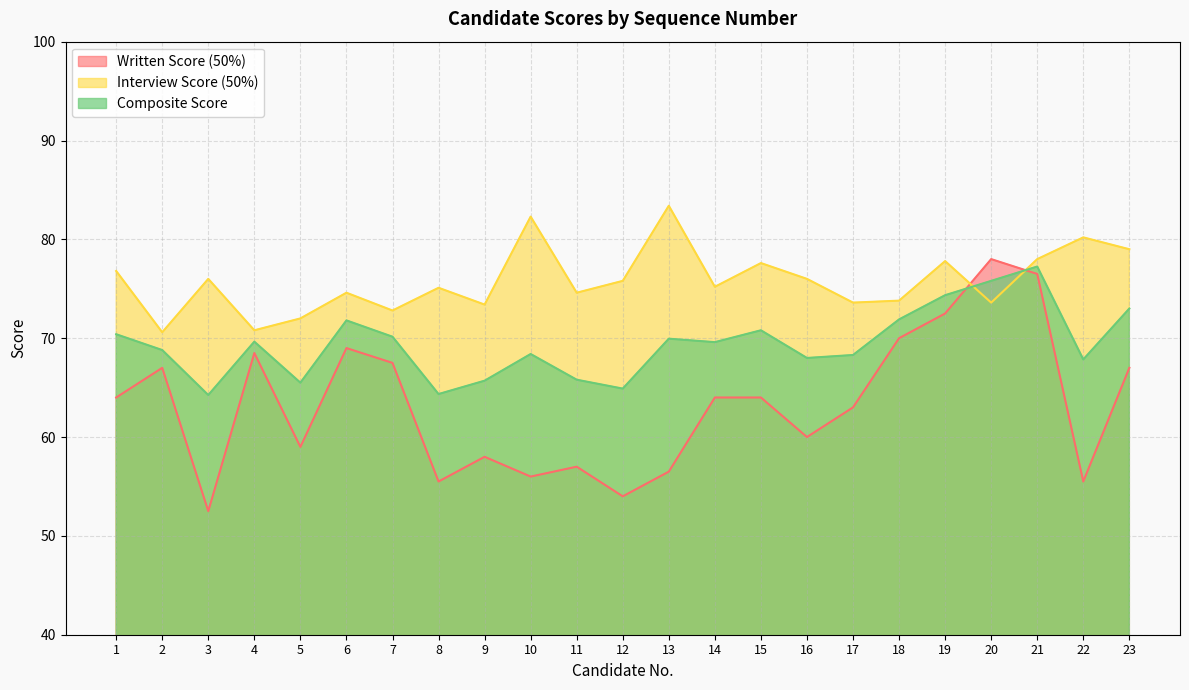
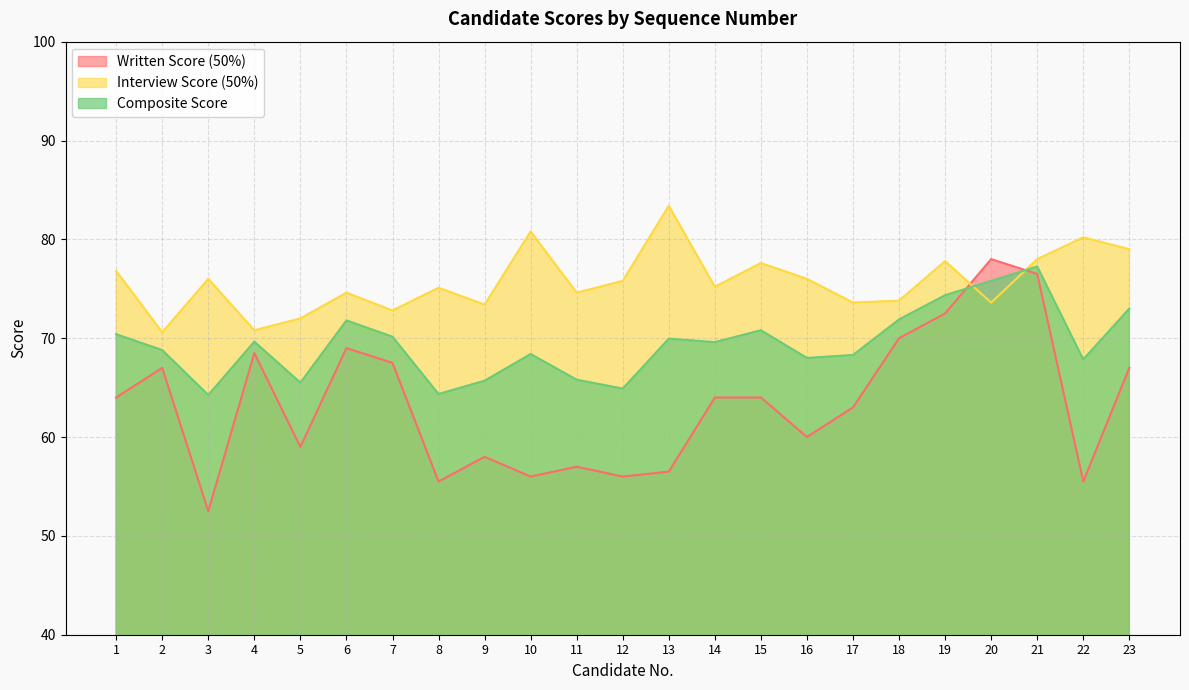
Interview Score (50%), 10: 82 -> 81
Written Score (50%), 12: 54 -> 56
